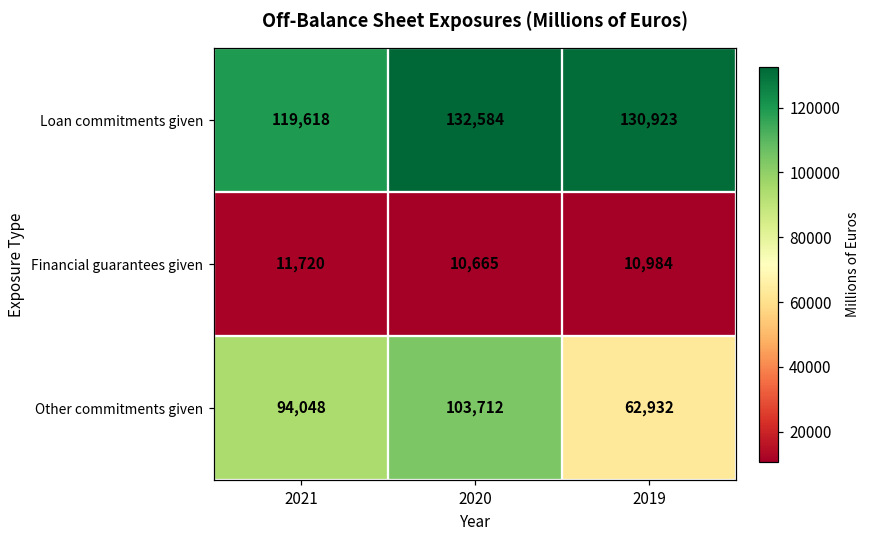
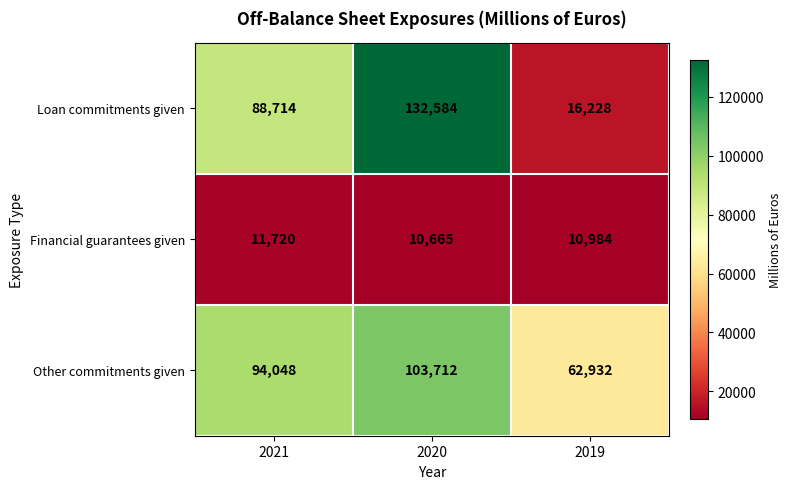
Loan commitments given, 2021: 119,618 -> 88,714
Loan commitments given, 2019: 130,923 -> 16,228
